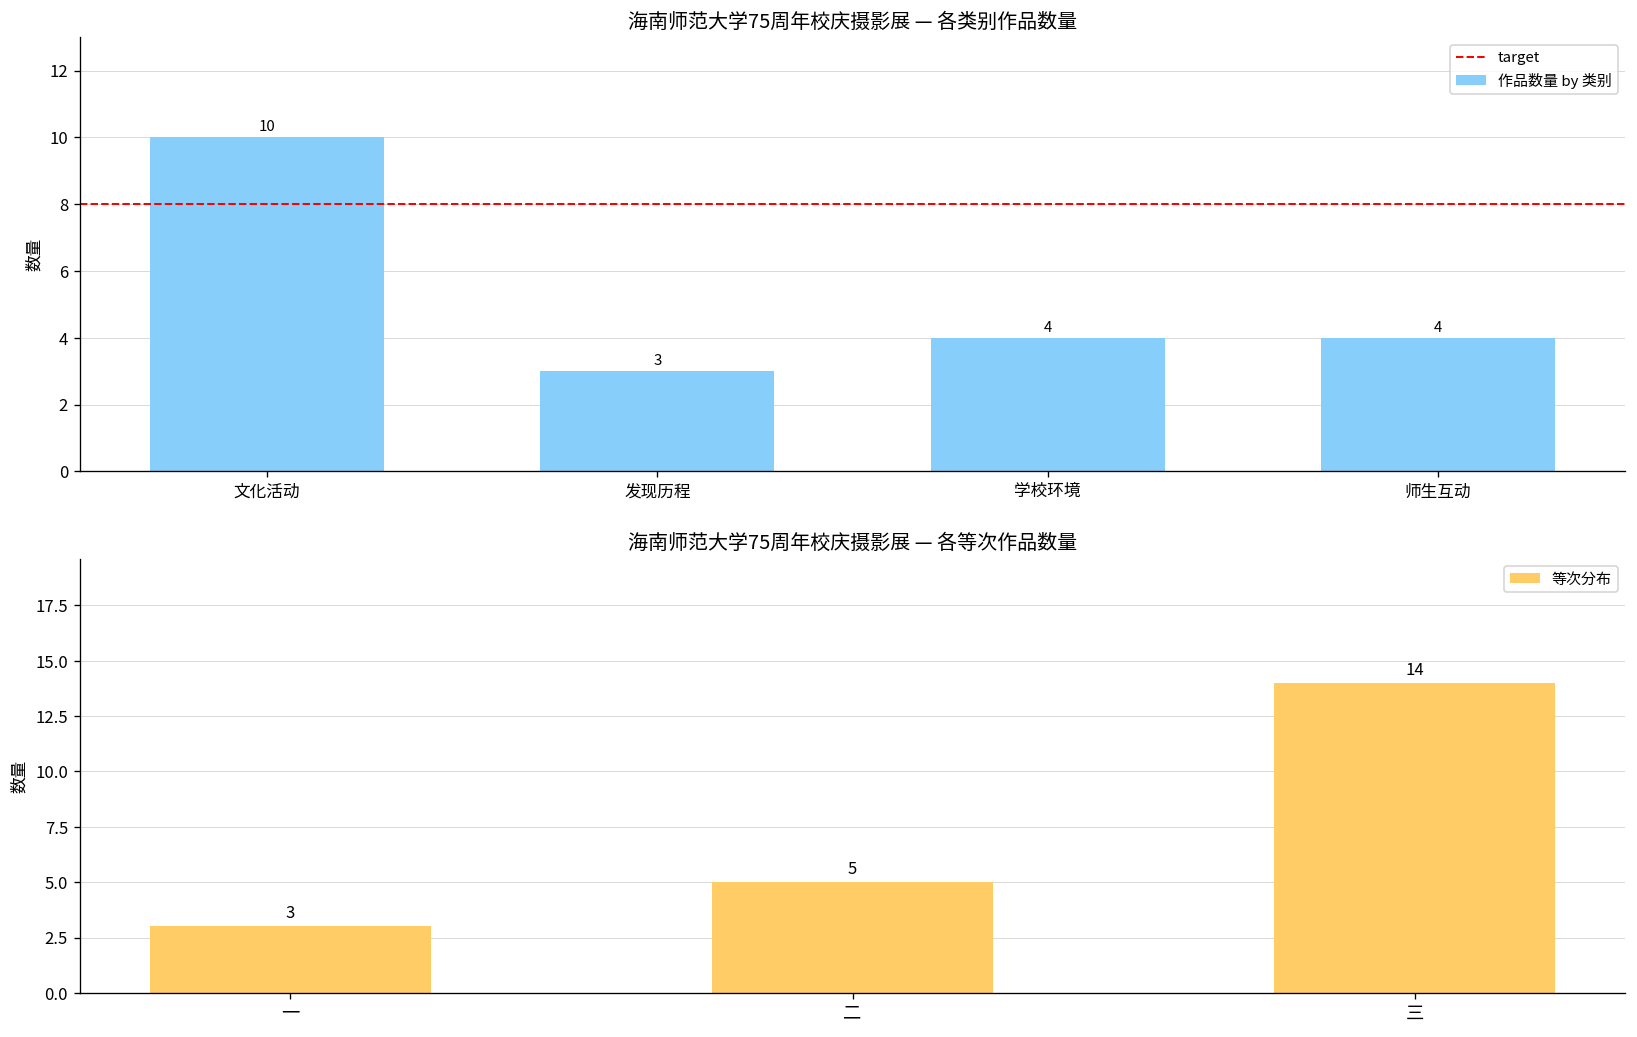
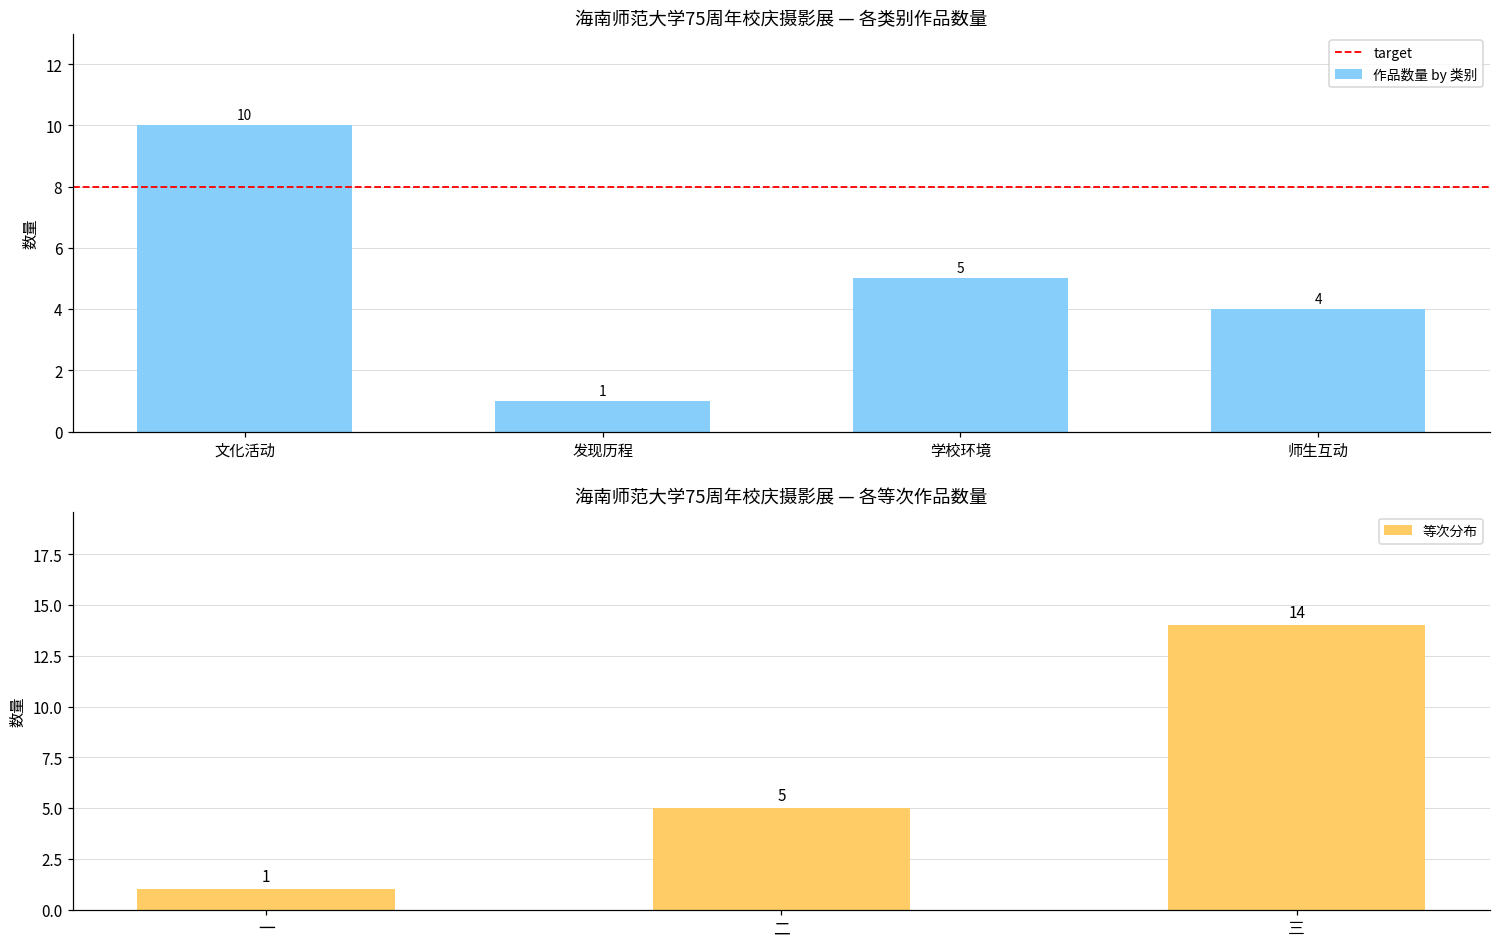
海南师范大学75周年校庆摄影展 — 各类别作品数量, 发现历程: 3 -> 1
海南师范大学75周年校庆摄影展 — 各类别作品数量, 学校环境: 4 -> 5
海南师范大学75周年校庆摄影展 — 各等次作品数量, 一: 3 -> 1
